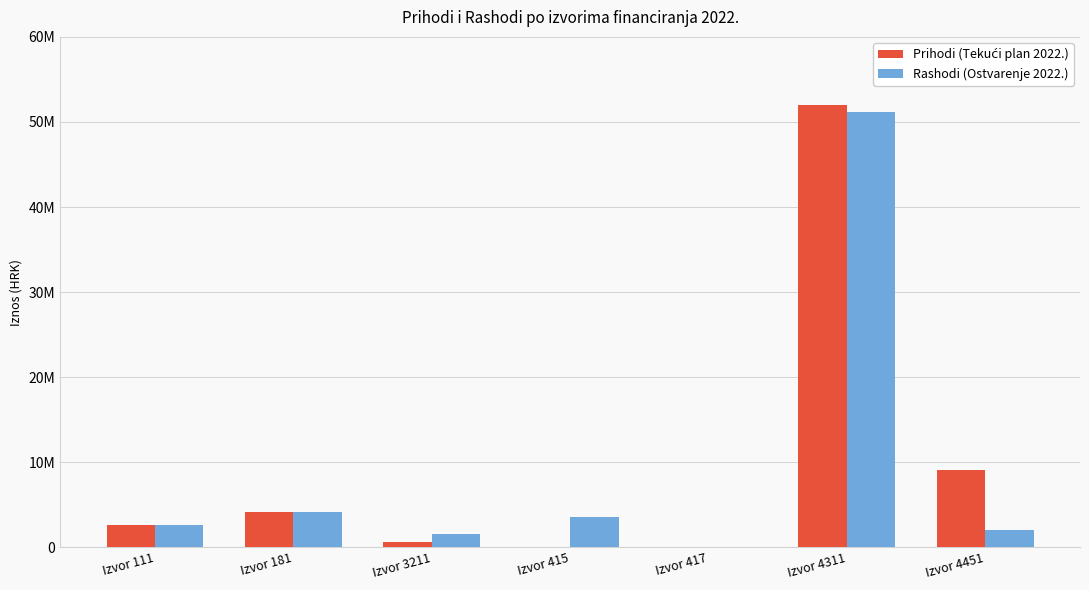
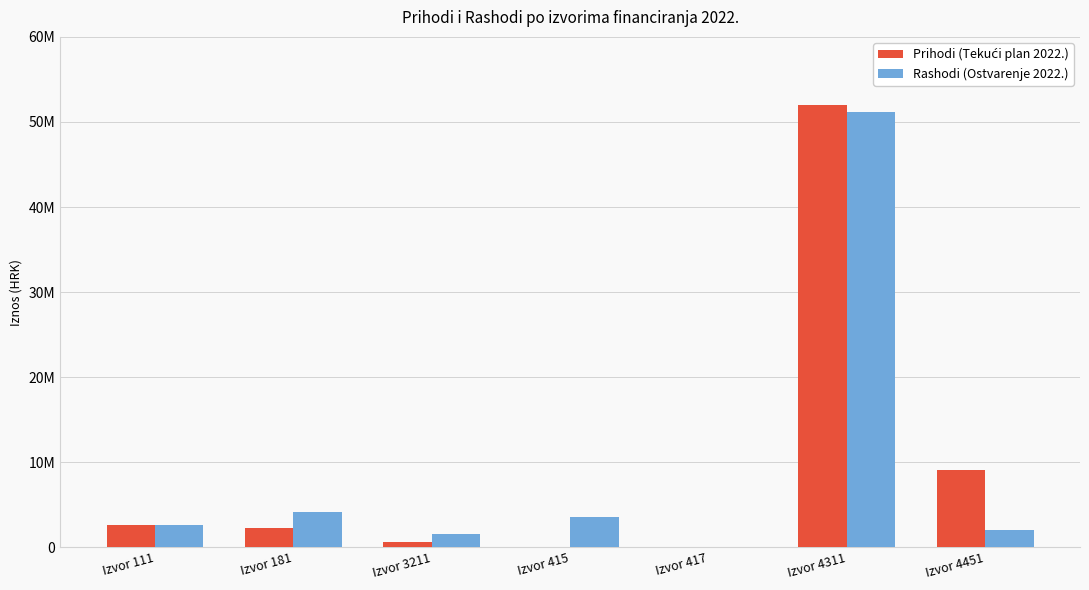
Prihodi (Tekući plan 2022.), Izvor 181: 4000000 -> 2000000
